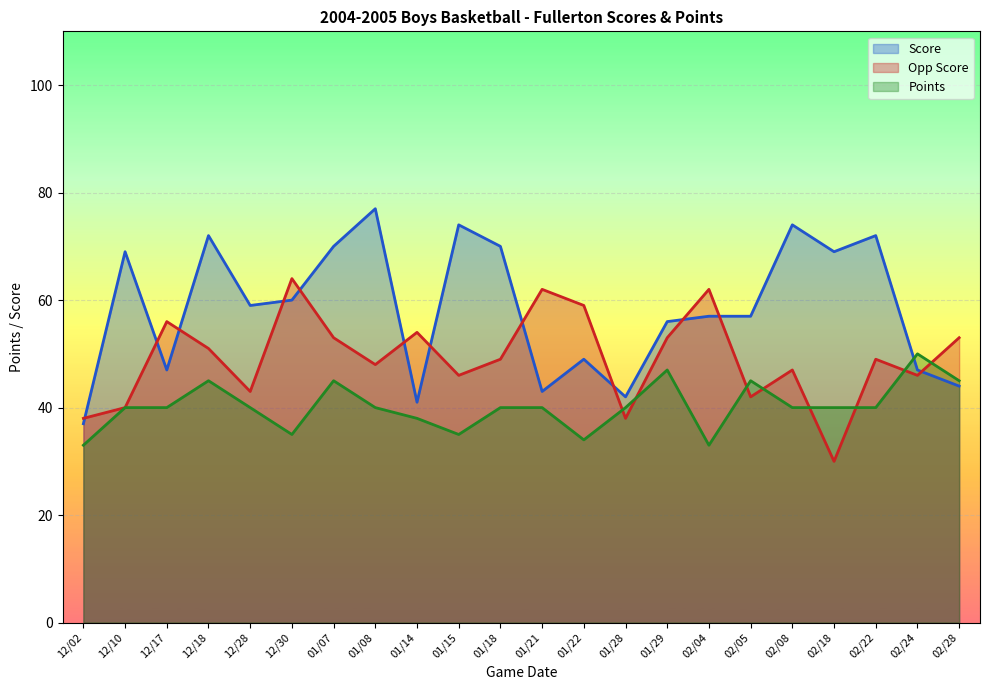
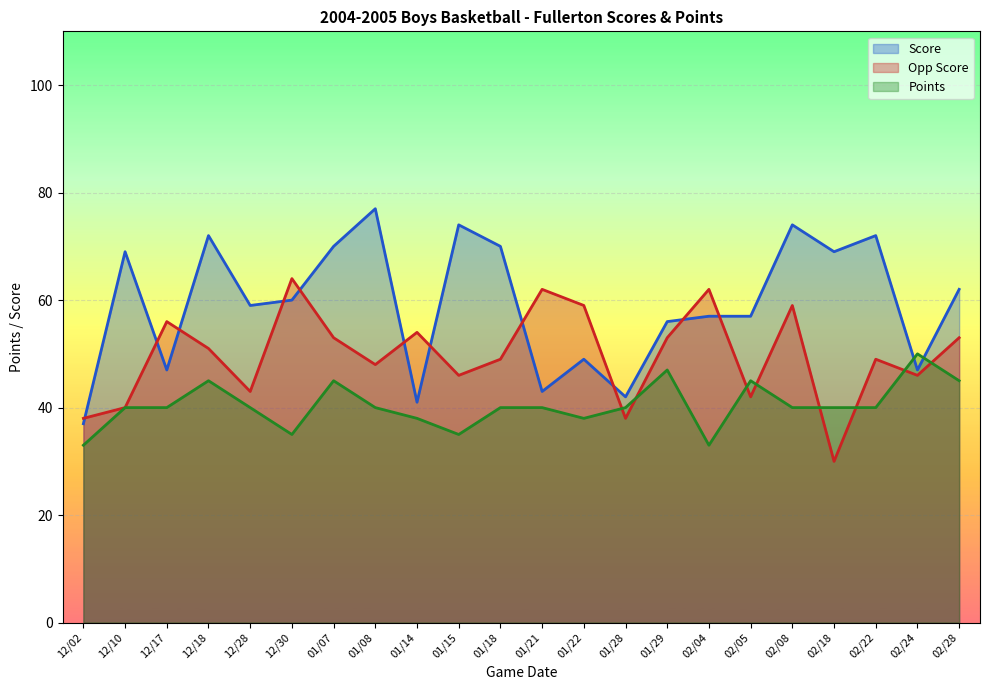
Points, 01/22: 34 -> 38
Opp Score, 02/08: 47 -> 59
Score, 02/28: 44 -> 62
